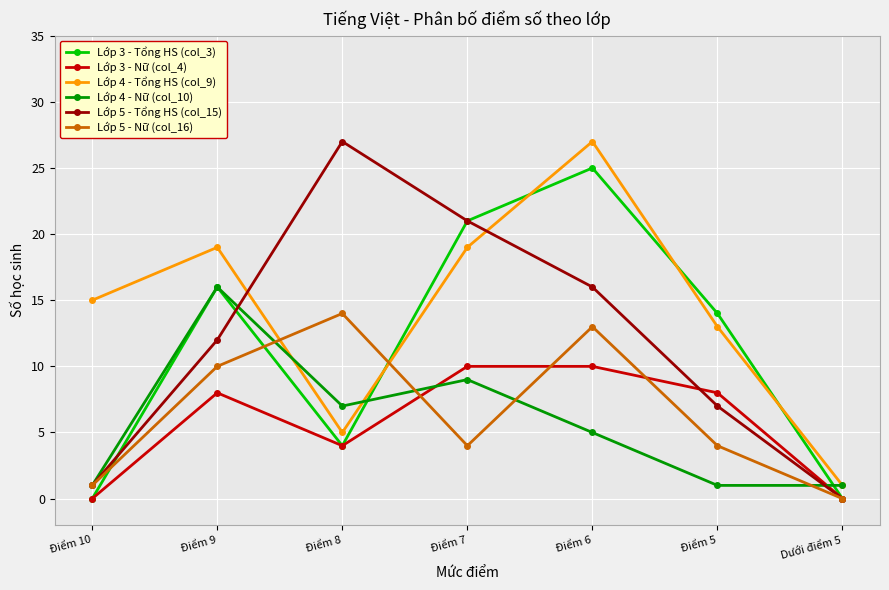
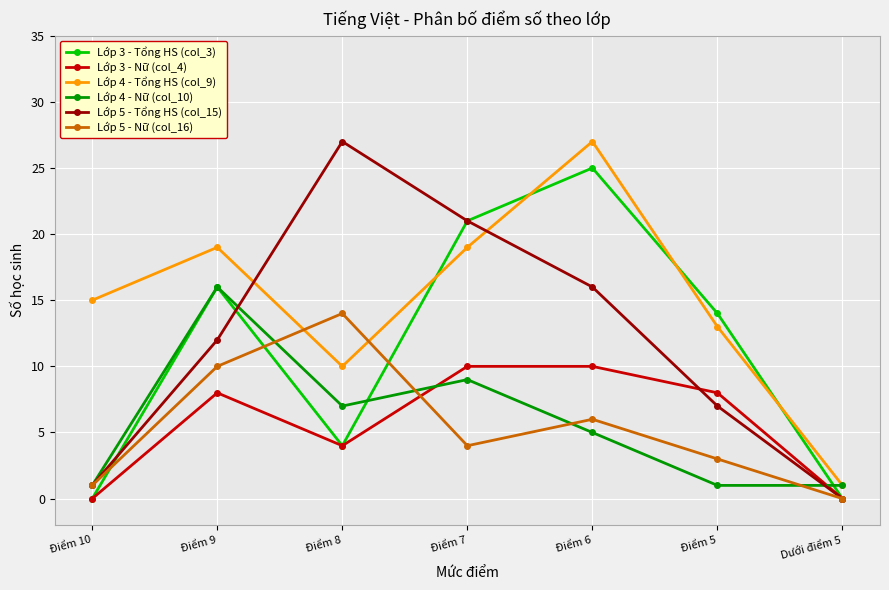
Lớp 4 - Tổng HS (col_9), Điểm 8: 5 -> 10
Lớp 5 - Nữ (col_16), Điểm 6: 13 -> 6
Lớp 5 - Nữ (col_16), Điểm 5: 4 -> 3
